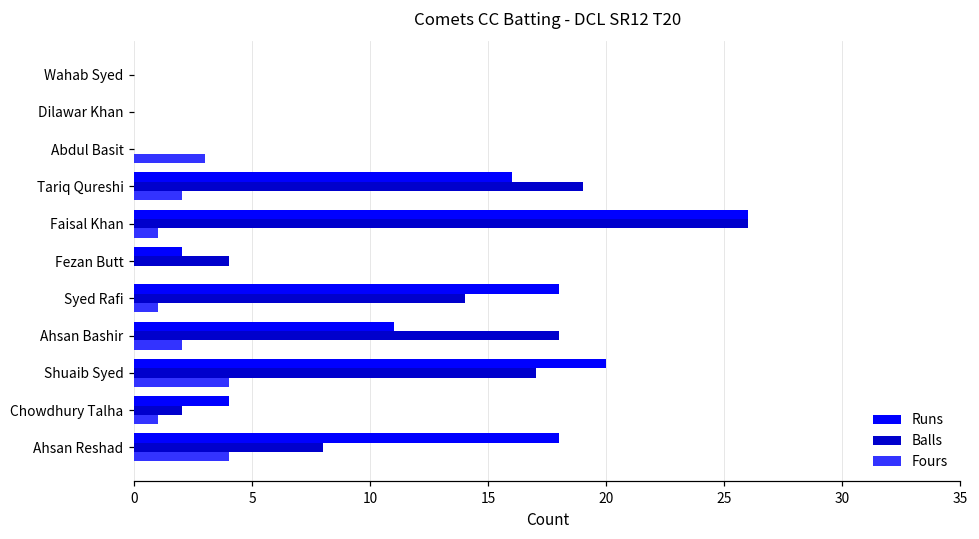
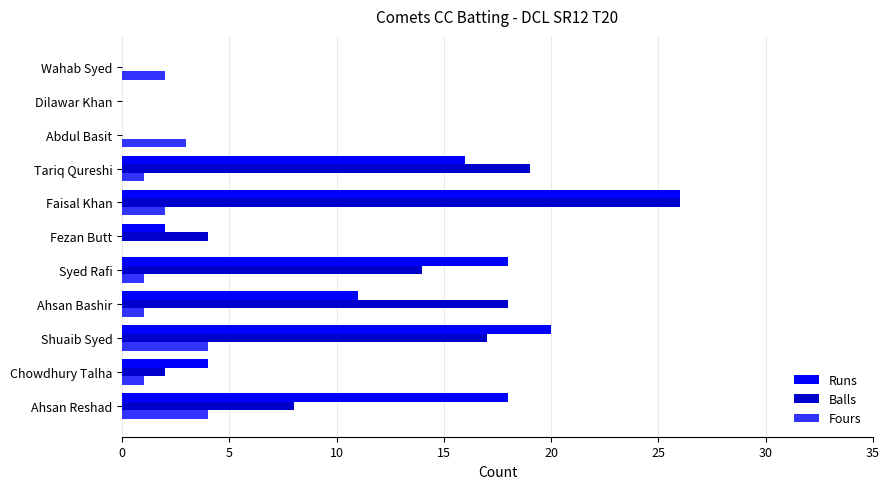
Fours, Wahab Syed: 0 -> 2
Fours, Tariq Qureshi: 2 -> 1
Fours, Faisal Khan: 1 -> 2
Fours, Ahsan Bashir: 2 -> 1
